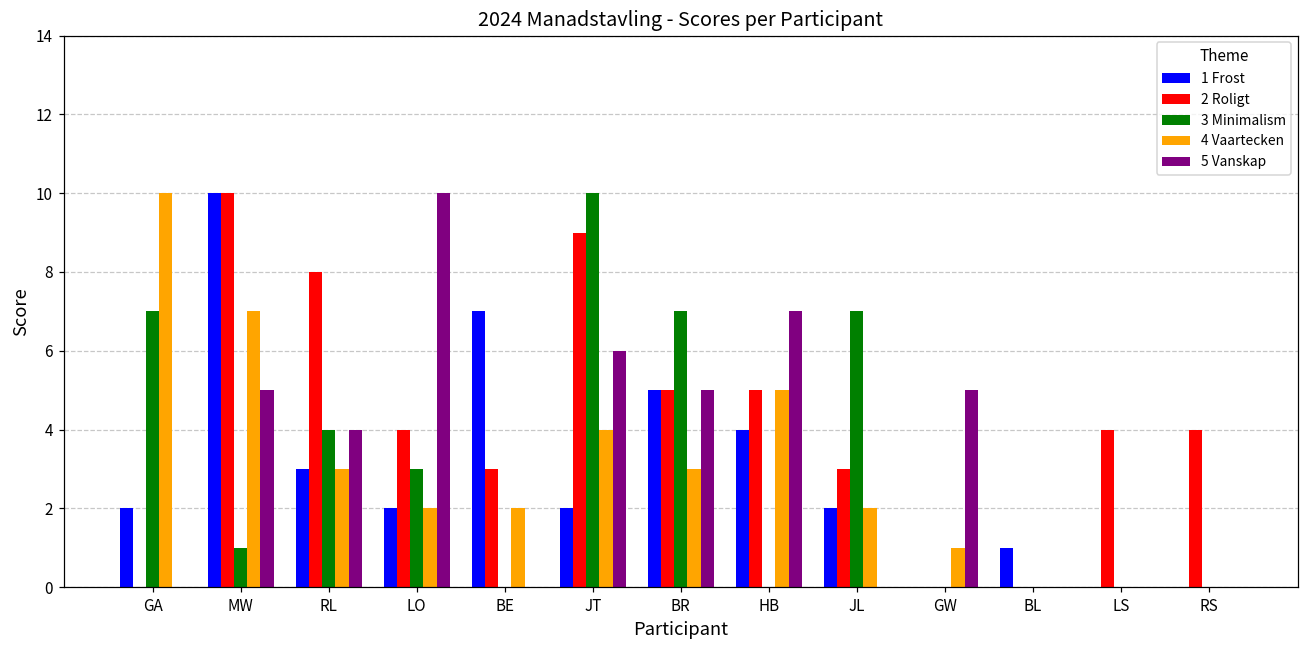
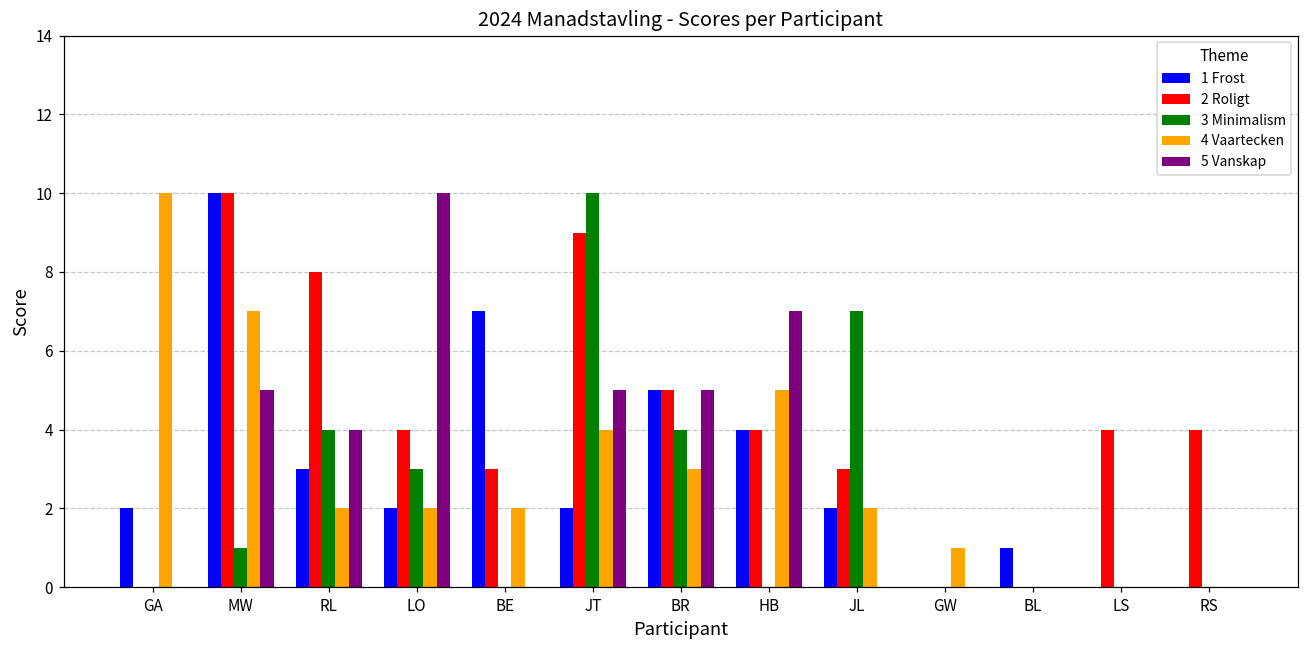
3 Minimalism, GA: 7 -> 0
4 Vaartecken, RL: 3 -> 2
5 Vanskap, JT: 6 -> 5
3 Minimalism, BR: 7 -> 4
2 Roligt, HB: 5 -> 4
5 Vanskap, GW: 5 -> 0
